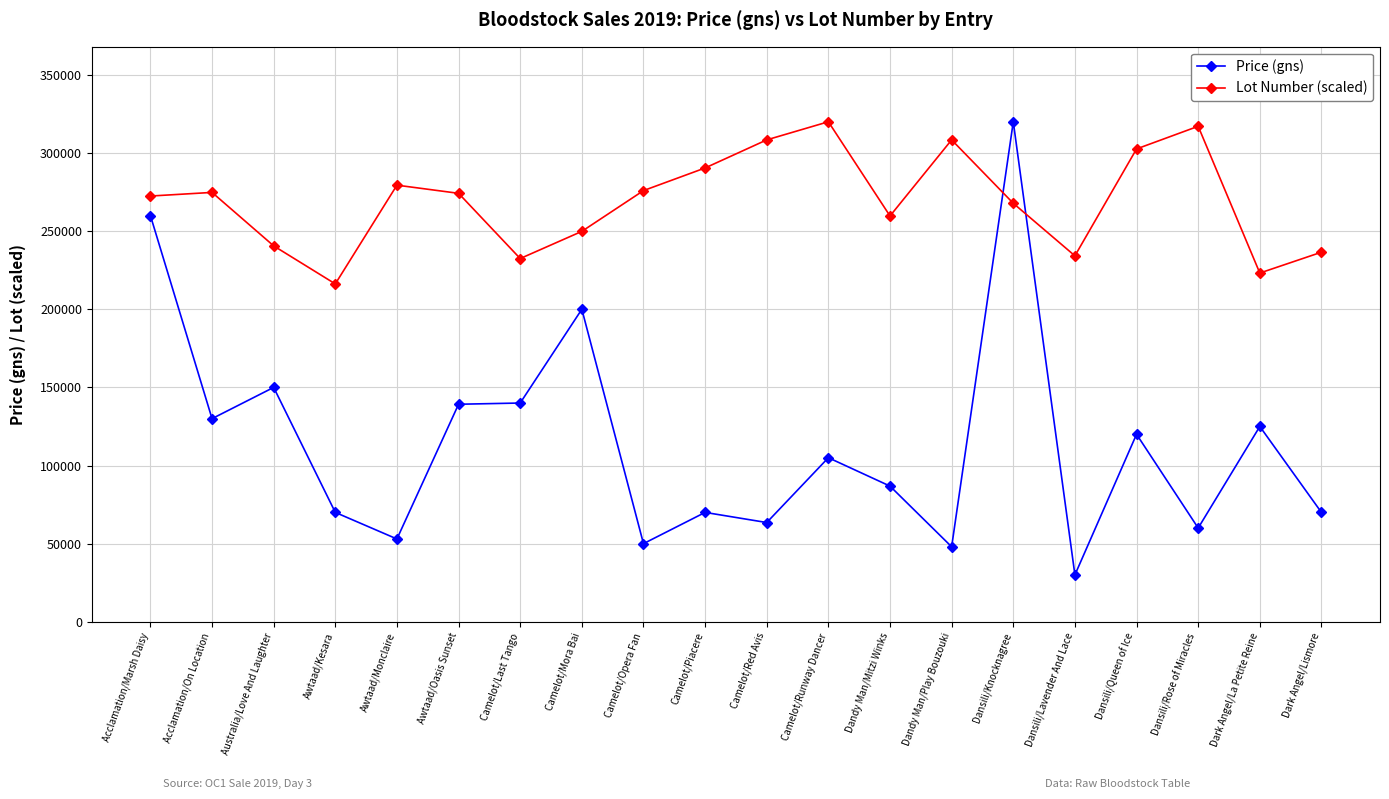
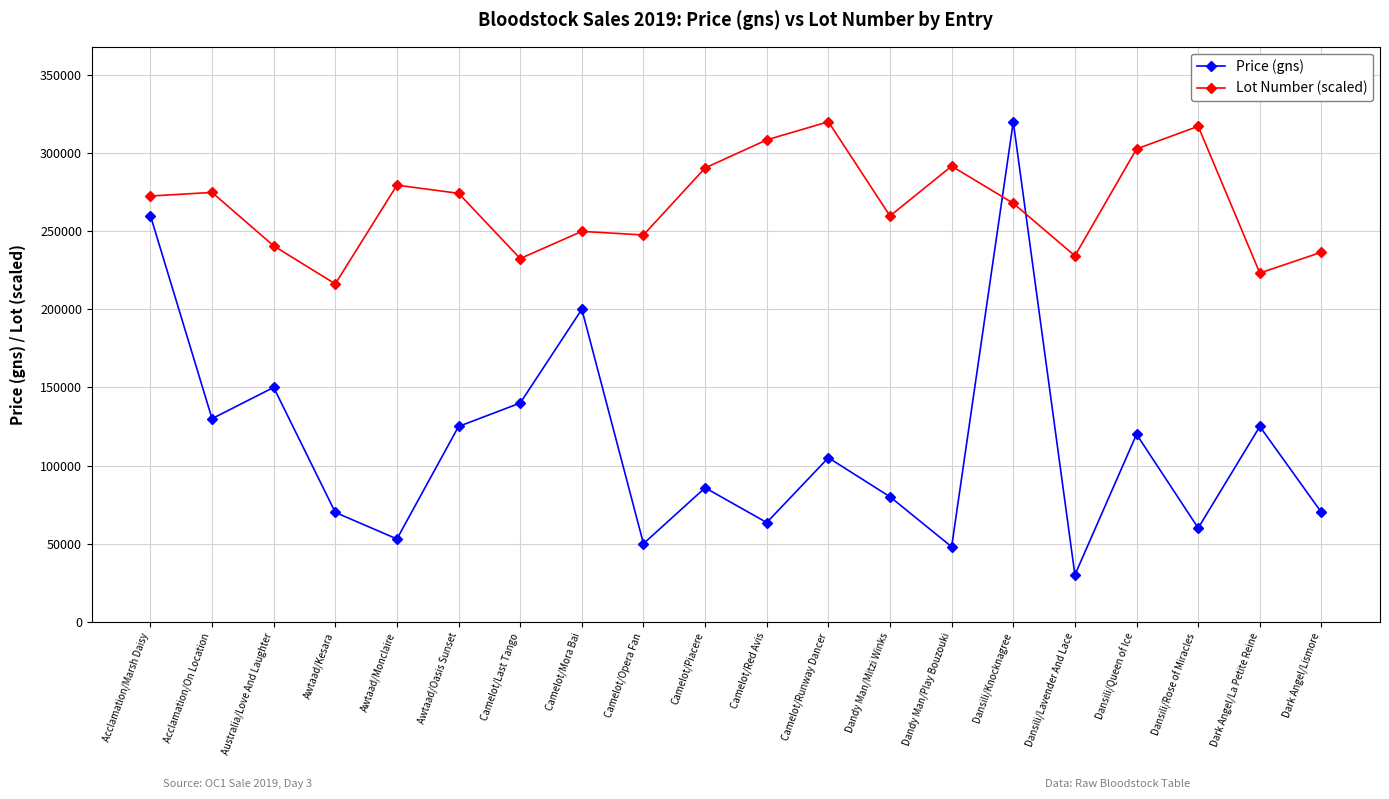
Price (gns), Awtaad/Oasis Sunset: 139000 -> 125000
Lot Number (scaled), Camelot/Opera Fan: 276000 -> 248000
Price (gns), Camelot/Piacere: 70000 -> 86000
Price (gns), Dandy Man/Mitzi Winks: 87000 -> 80000
Lot Number (scaled), Dandy Man/Play Bouzouki: 308000 -> 292000
